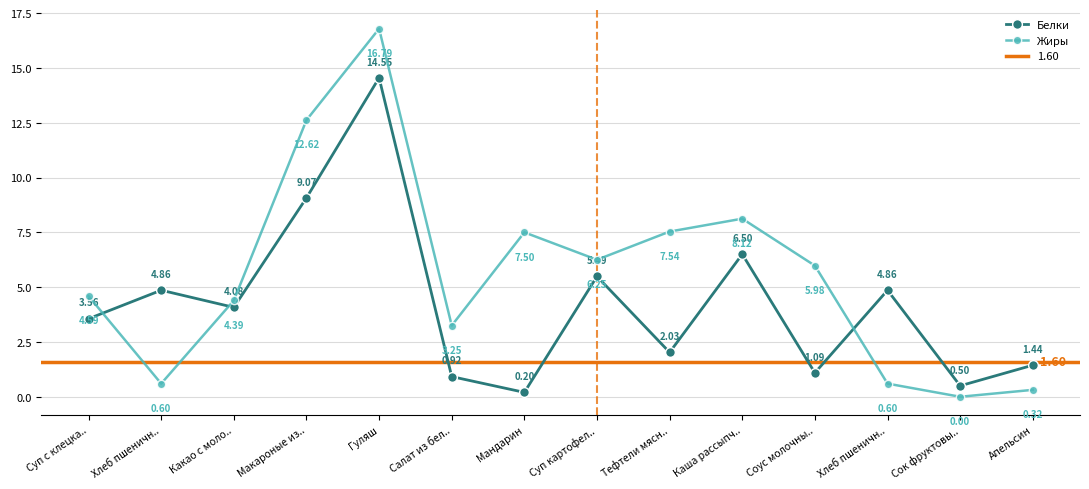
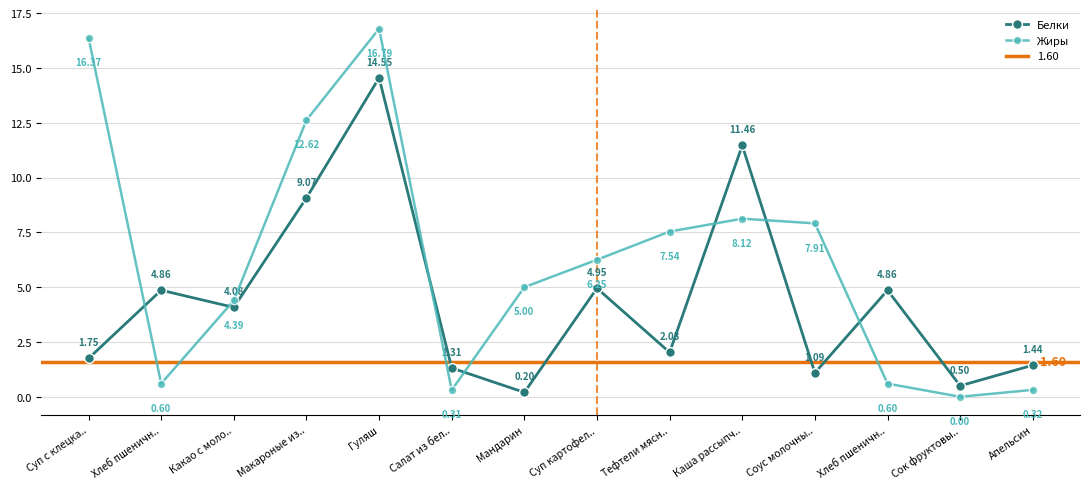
Белки, Суп с клецка..: 3.56 -> 1.75
Жиры, Суп с клецка..: 4.59 -> 16.37
Белки, Салат из бел..: 0.92 -> 1.31
Жиры, Салат из бел..: 3.25 -> 0.31
Жиры, Мандарин: 7.50 -> 5.00
Белки, Суп картофел..: 5.49 -> 4.95
Белки, Каша рассыпч..: 6.50 -> 11.46
Жиры, Соус молочны..: 5.98 -> 7.91
